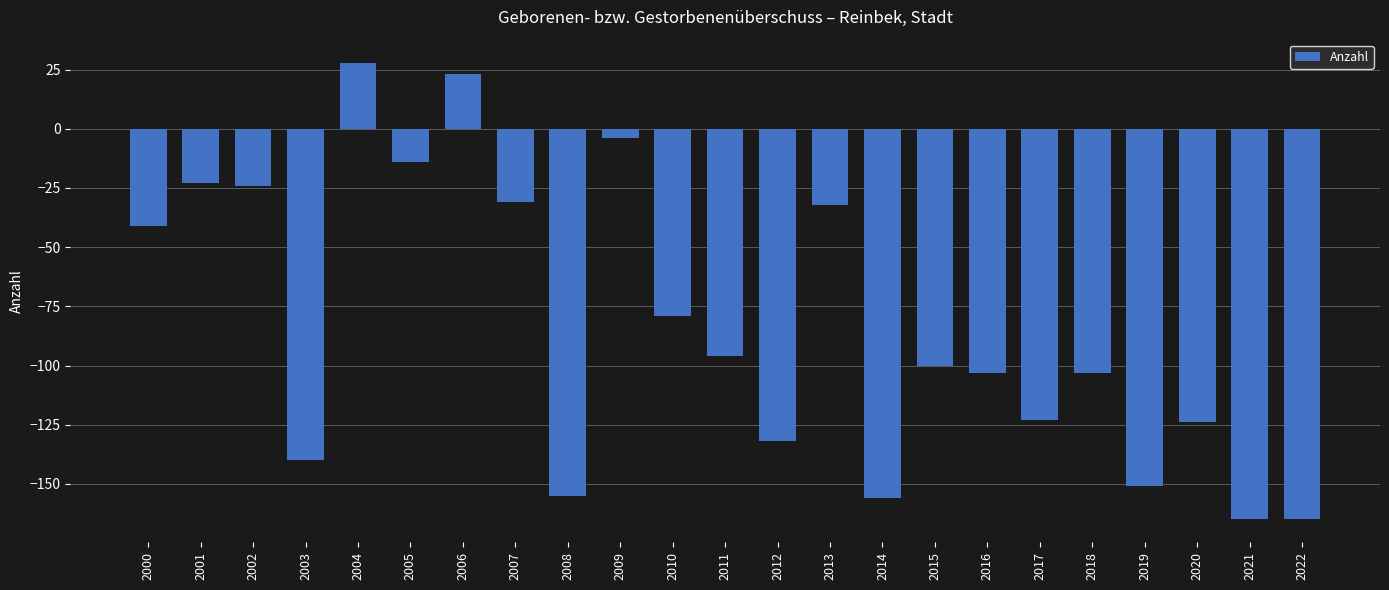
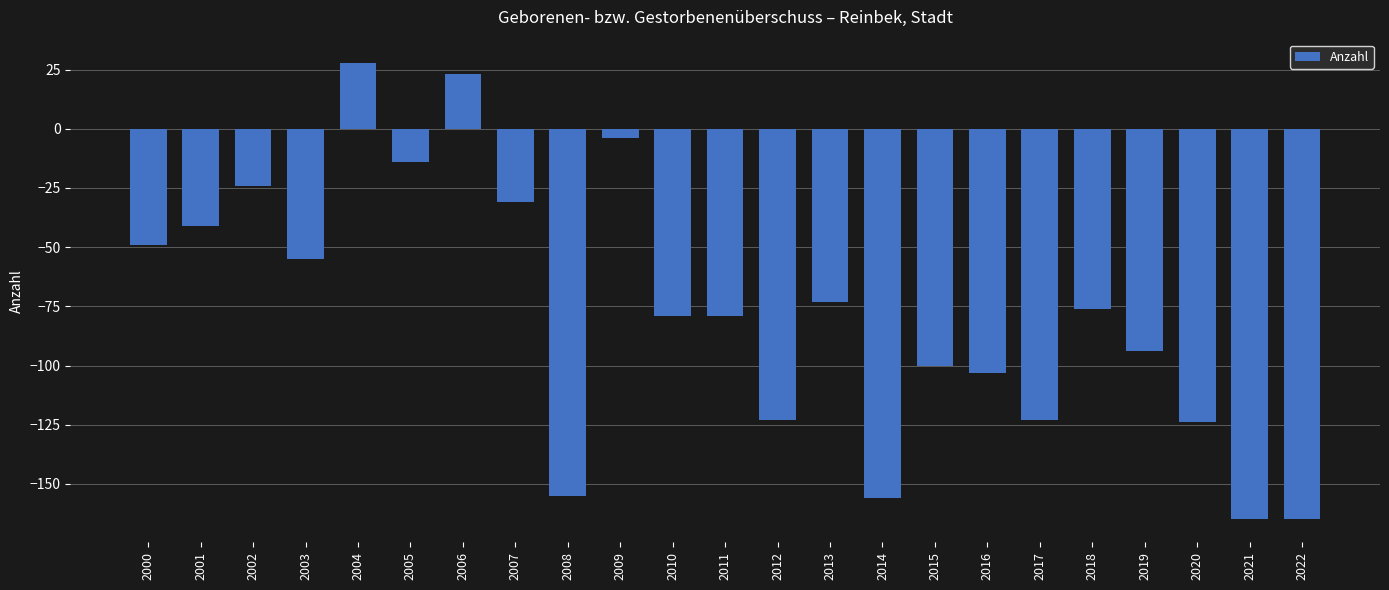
2000: -41 -> -49
2001: -23 -> -41
2003: -140 -> -55
2011: -96 -> -79
2012: -132 -> -123
2013: -32 -> -73
2018: -103 -> -76
2019: -151 -> -94
